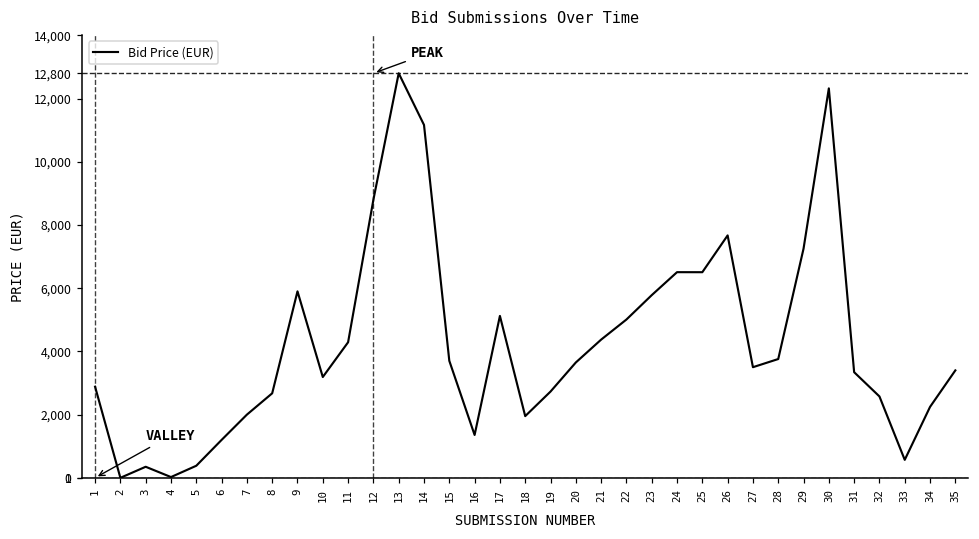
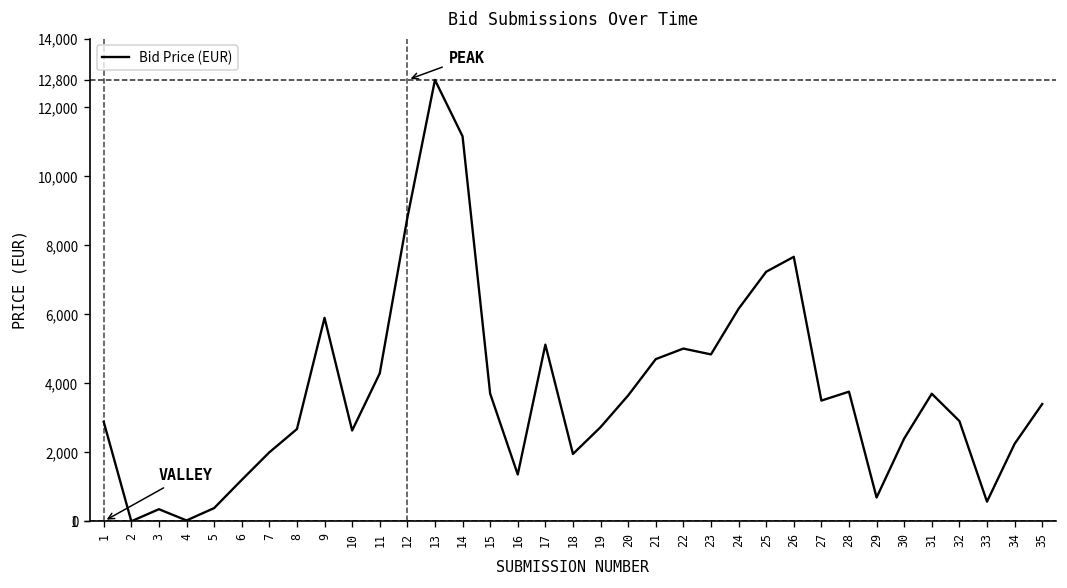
10: 3,200 -> 2,600
21: 4,400 -> 4,700
23: 5,800 -> 4,800
24: 6,500 -> 6,200
25: 6,500 -> 7,200
29: 7,300 -> 700
30: 12,300 -> 2,400
31: 3,300 -> 3,700
32: 2,600 -> 2,900
